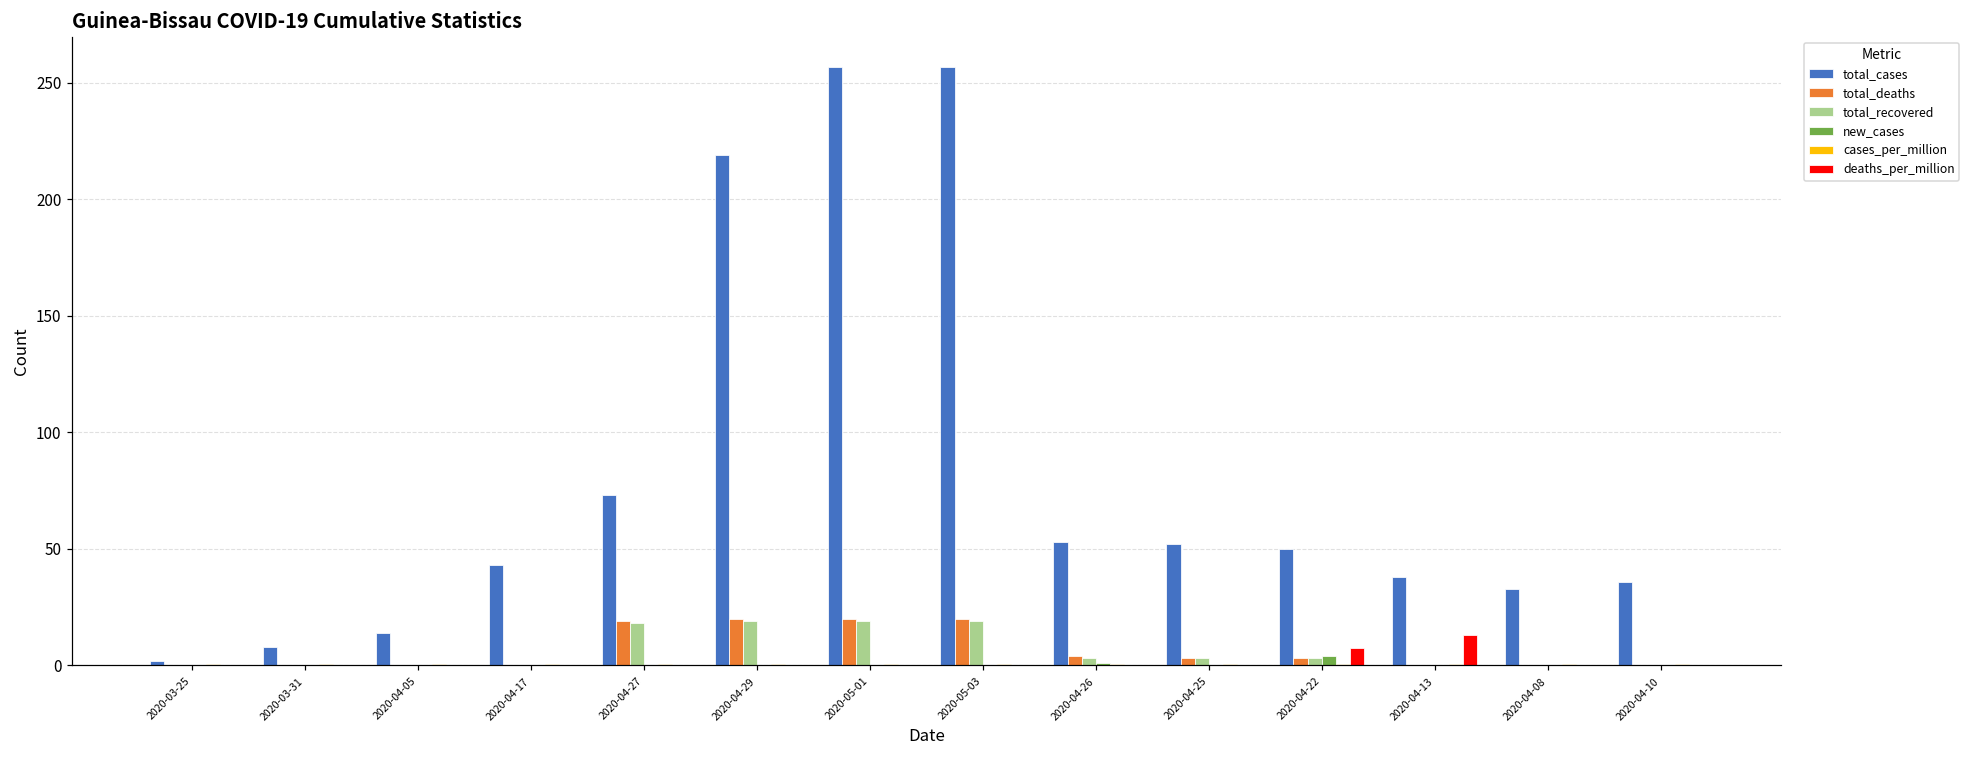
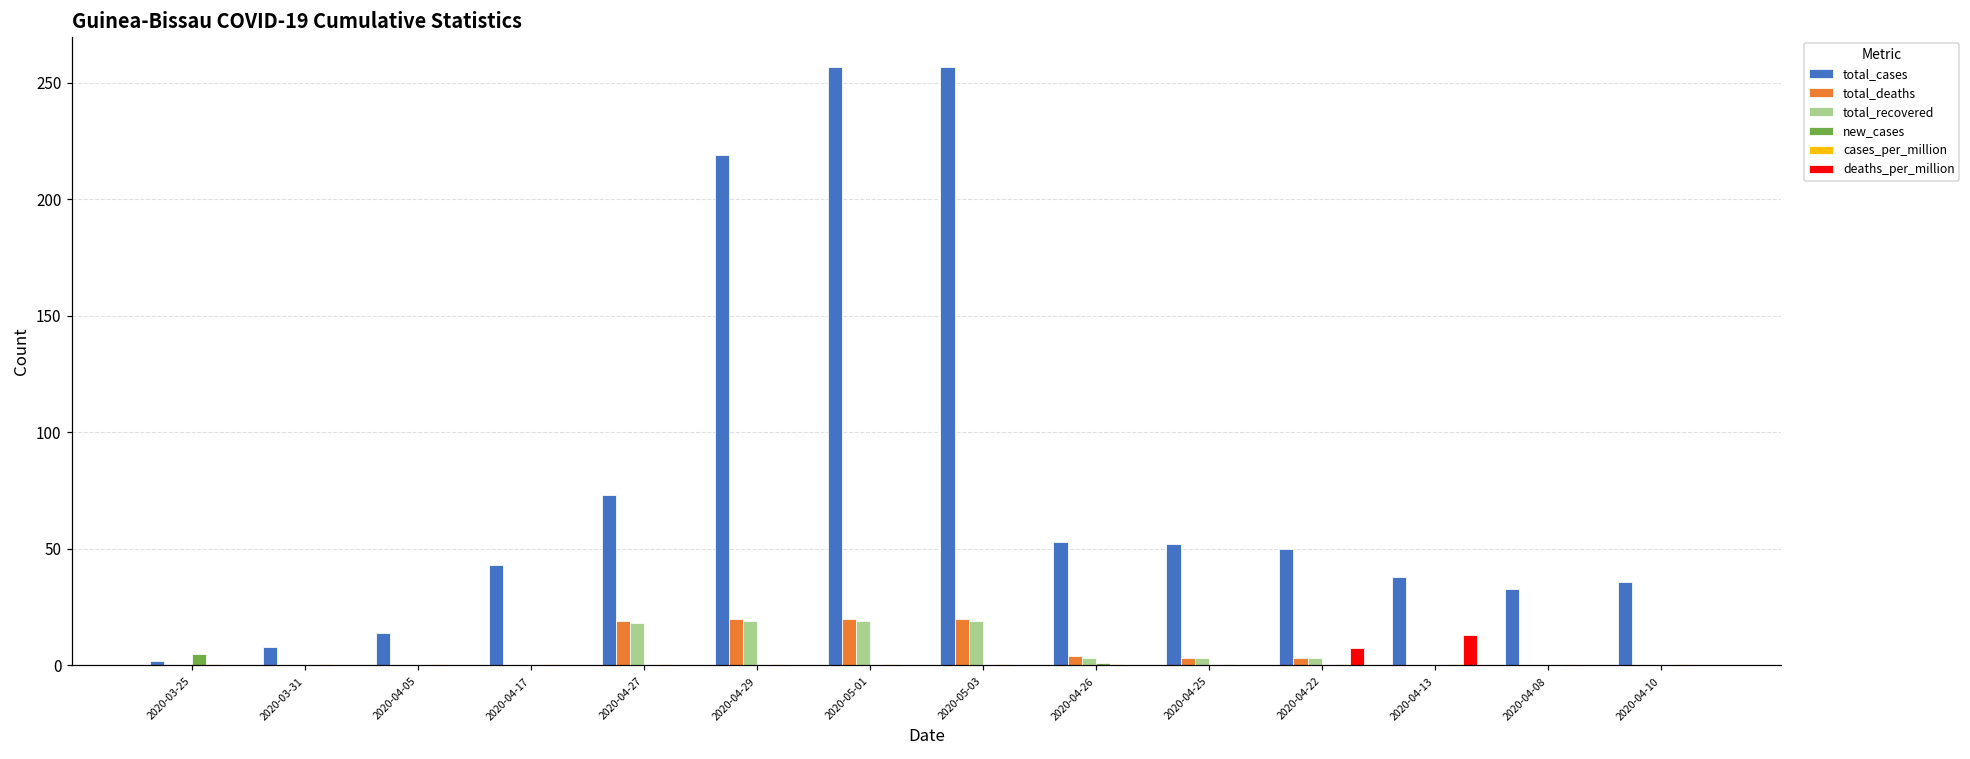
new_cases, 2020-03-25: 0 -> 5
new_cases, 2020-04-22: 4 -> 0
